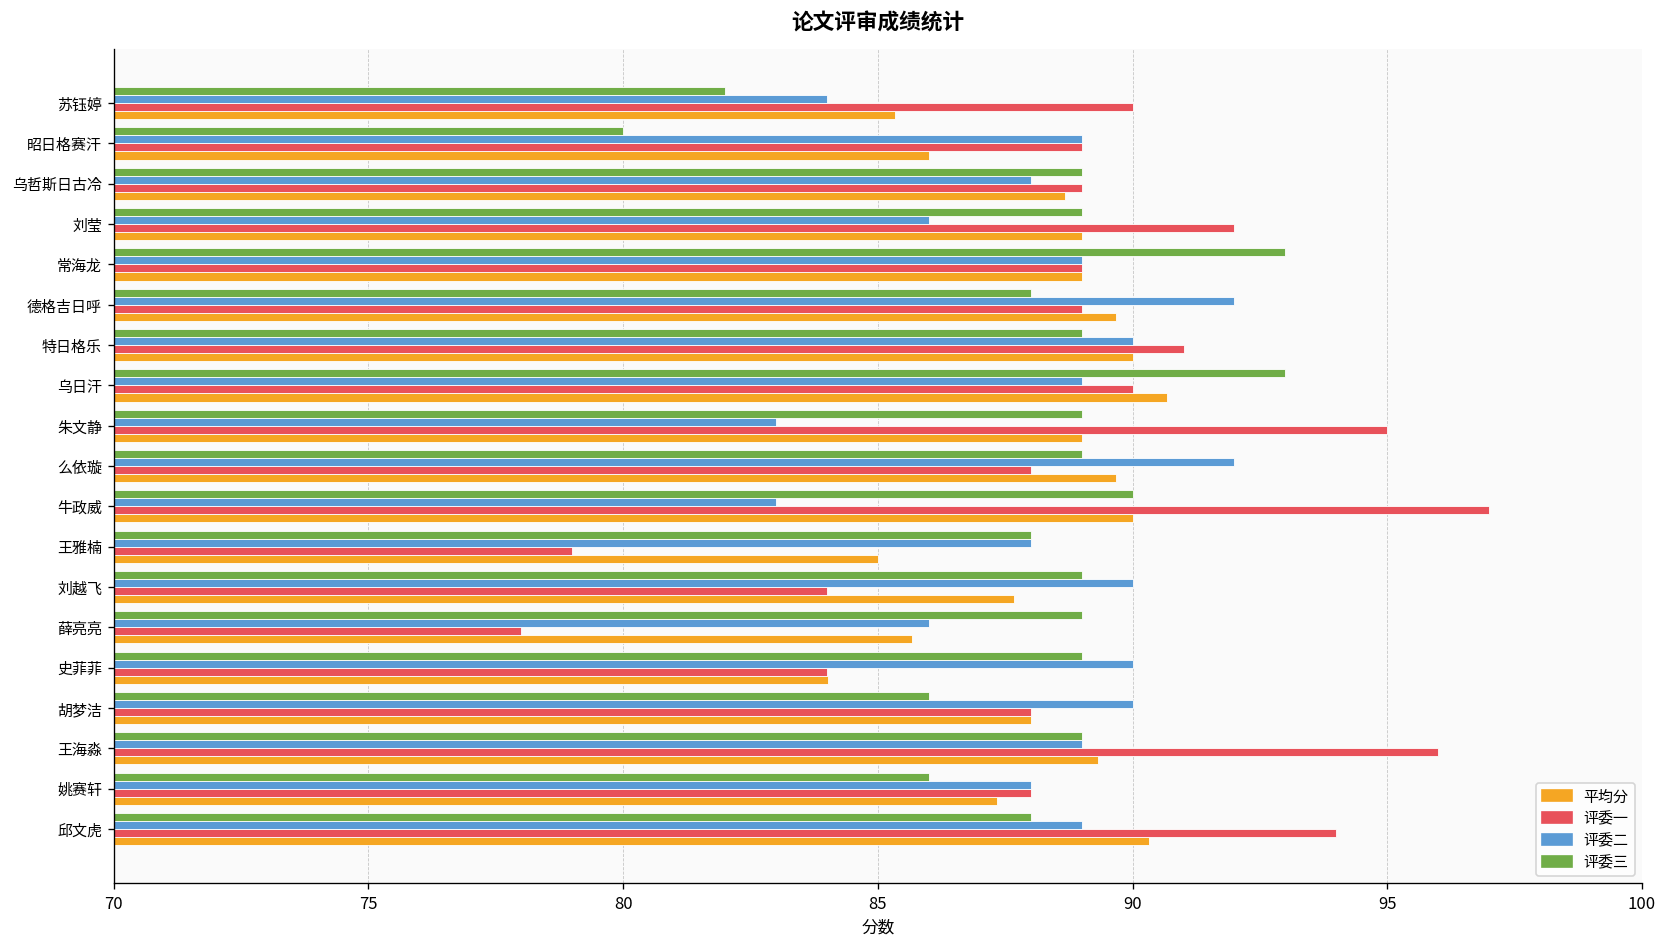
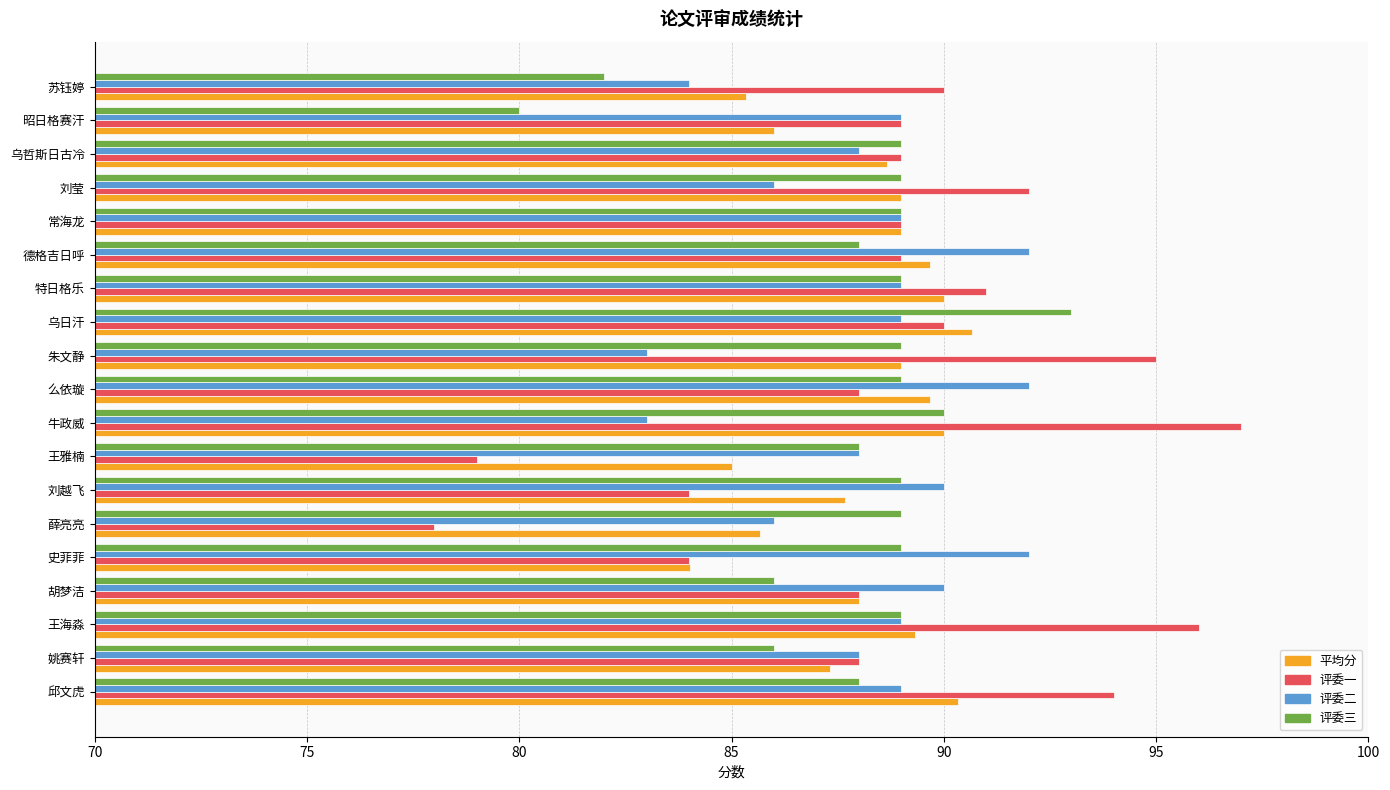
评委三, 常海龙: 93 -> 89
评委二, 特日格乐: 90 -> 89
评委二, 史菲菲: 90 -> 92
